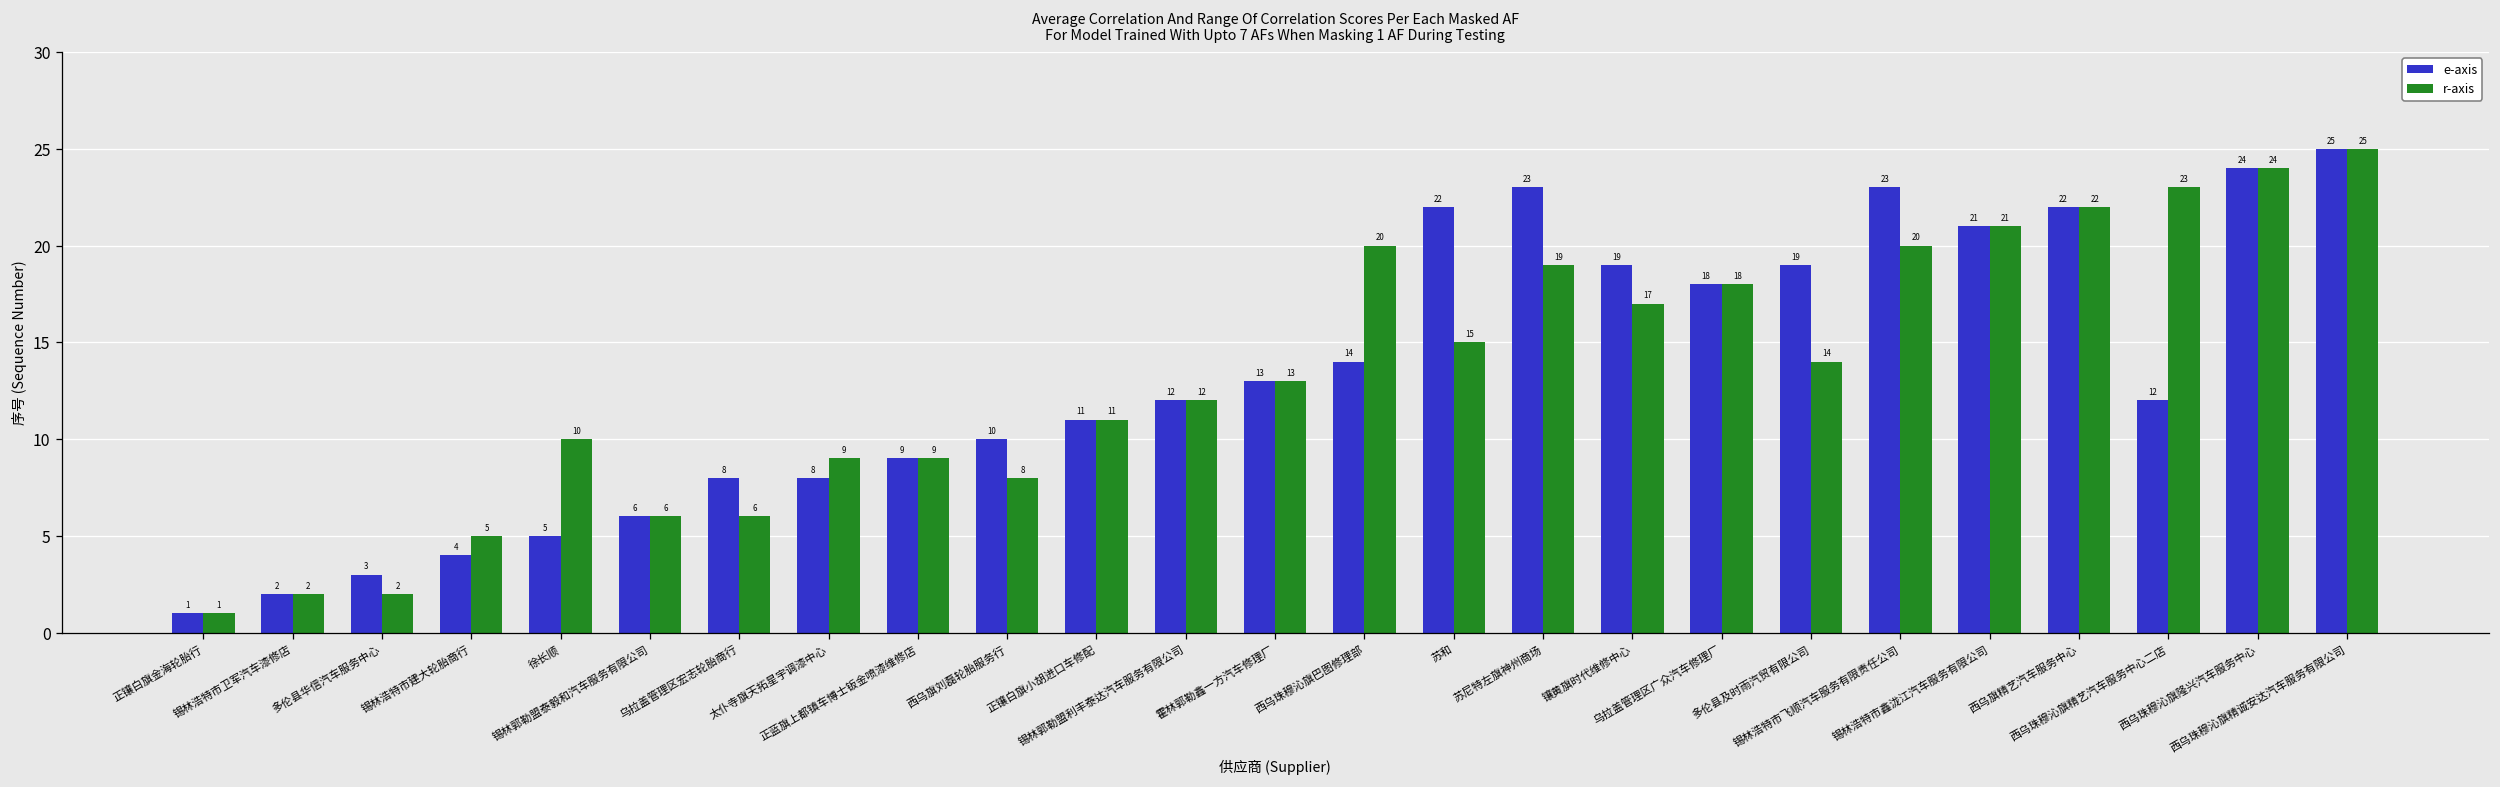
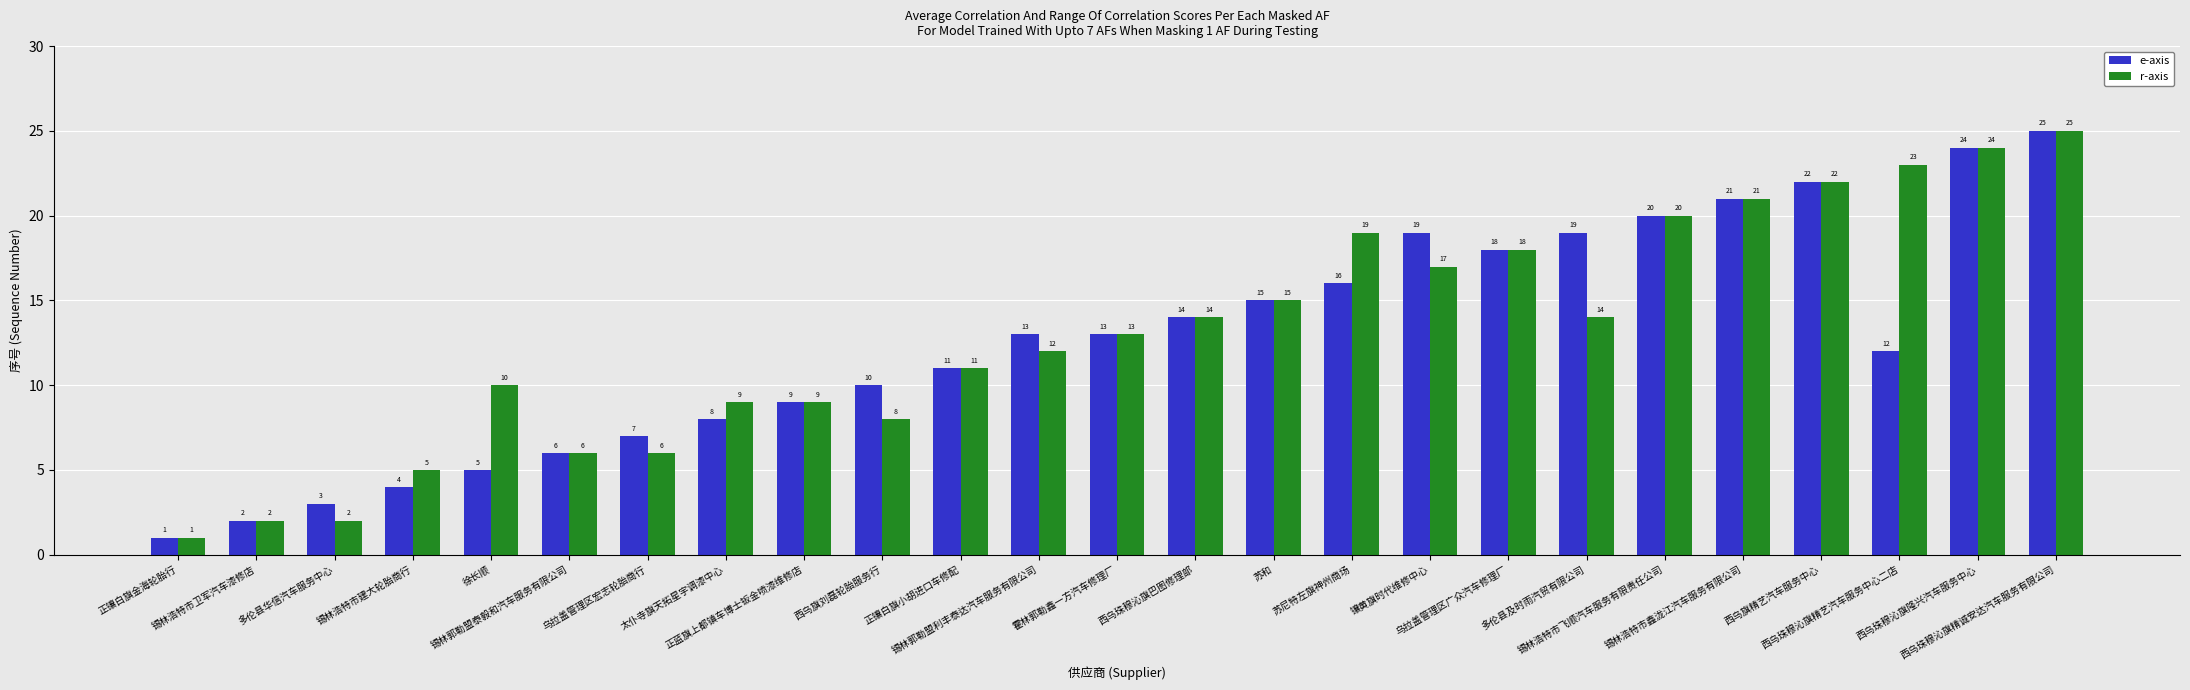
e-axis, 乌拉盖管理区宏志轮胎商行: 8 -> 7
e-axis, 锡林郭勒盟利丰泰达汽车服务有限公司: 12 -> 13
r-axis, 西乌珠穆沁旗巴图修理部: 20 -> 14
e-axis, 苏和: 22 -> 15
e-axis, 苏尼特左旗神州商场: 23 -> 16
e-axis, 锡林浩特市飞顺汽车服务有限责任公司: 23 -> 20
